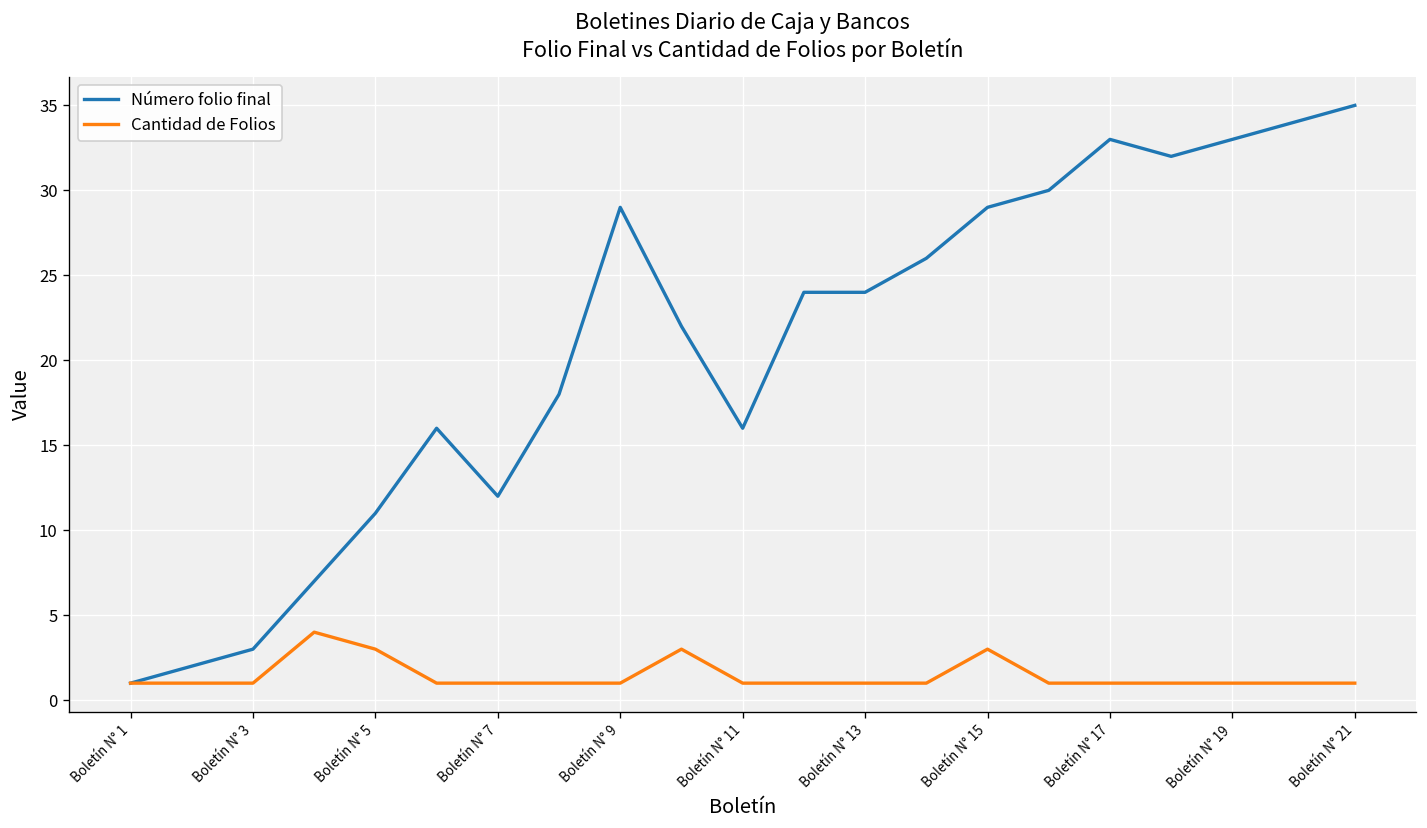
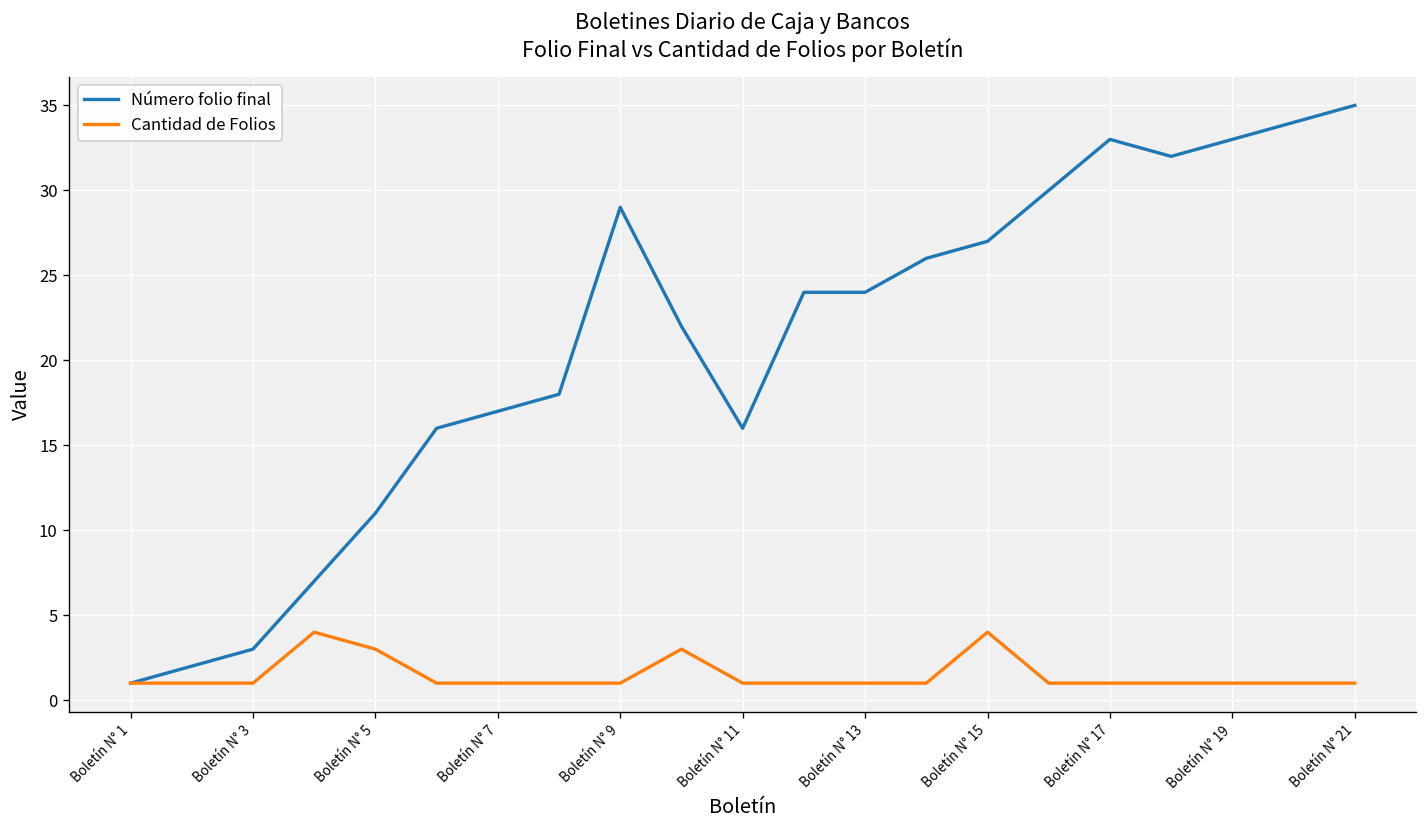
Número folio final, Boletín N° 7: 12 -> 17
Número folio final, Boletín N° 15: 29 -> 27
Cantidad de Folios, Boletín N° 15: 3 -> 4
